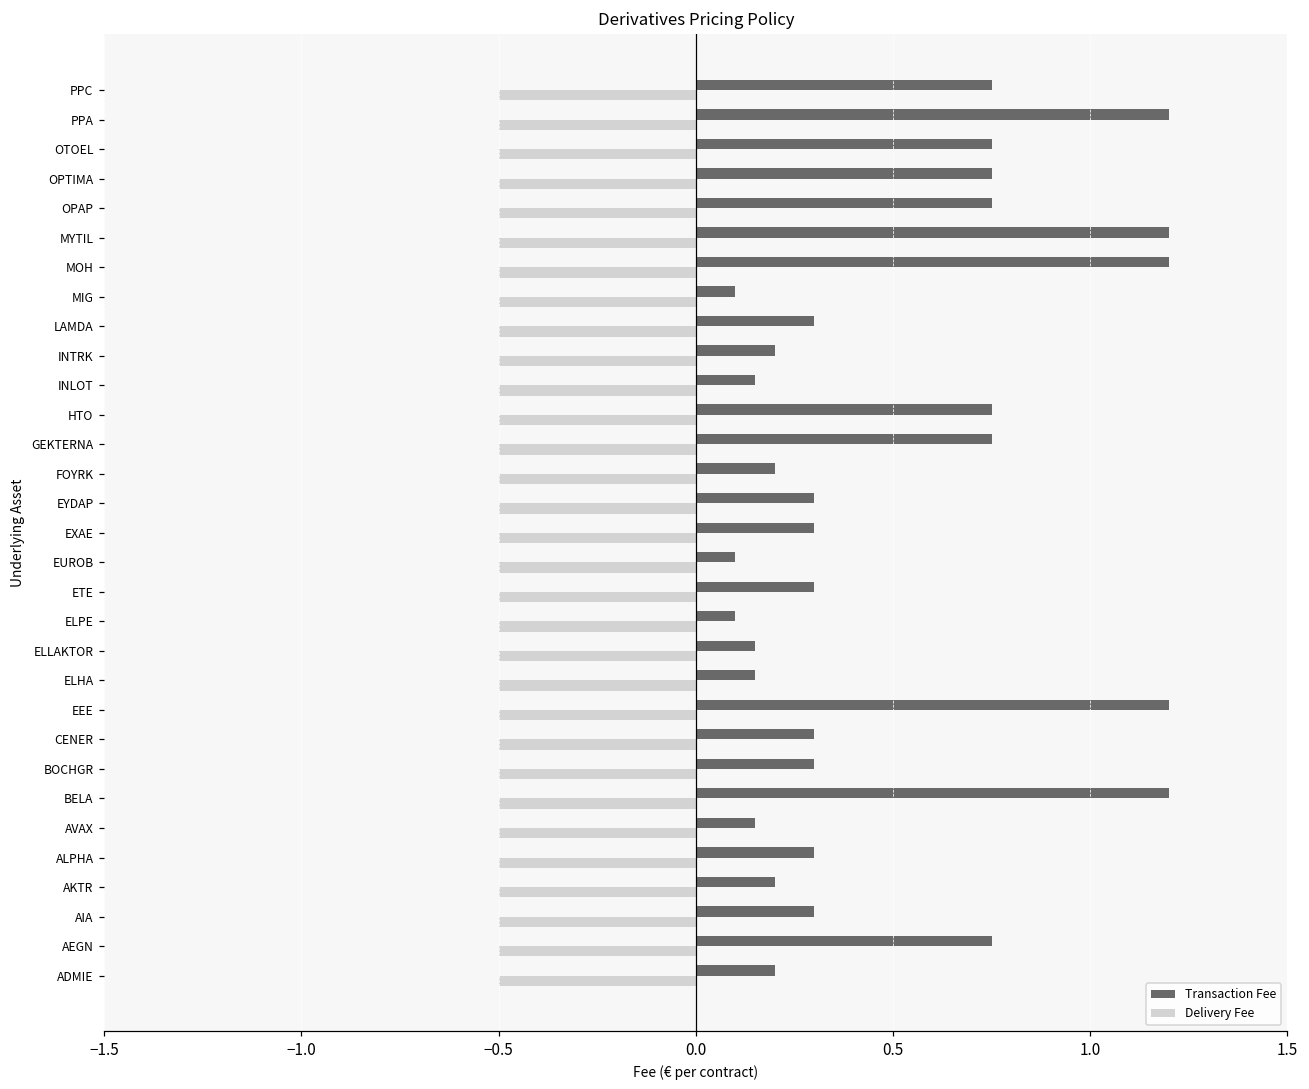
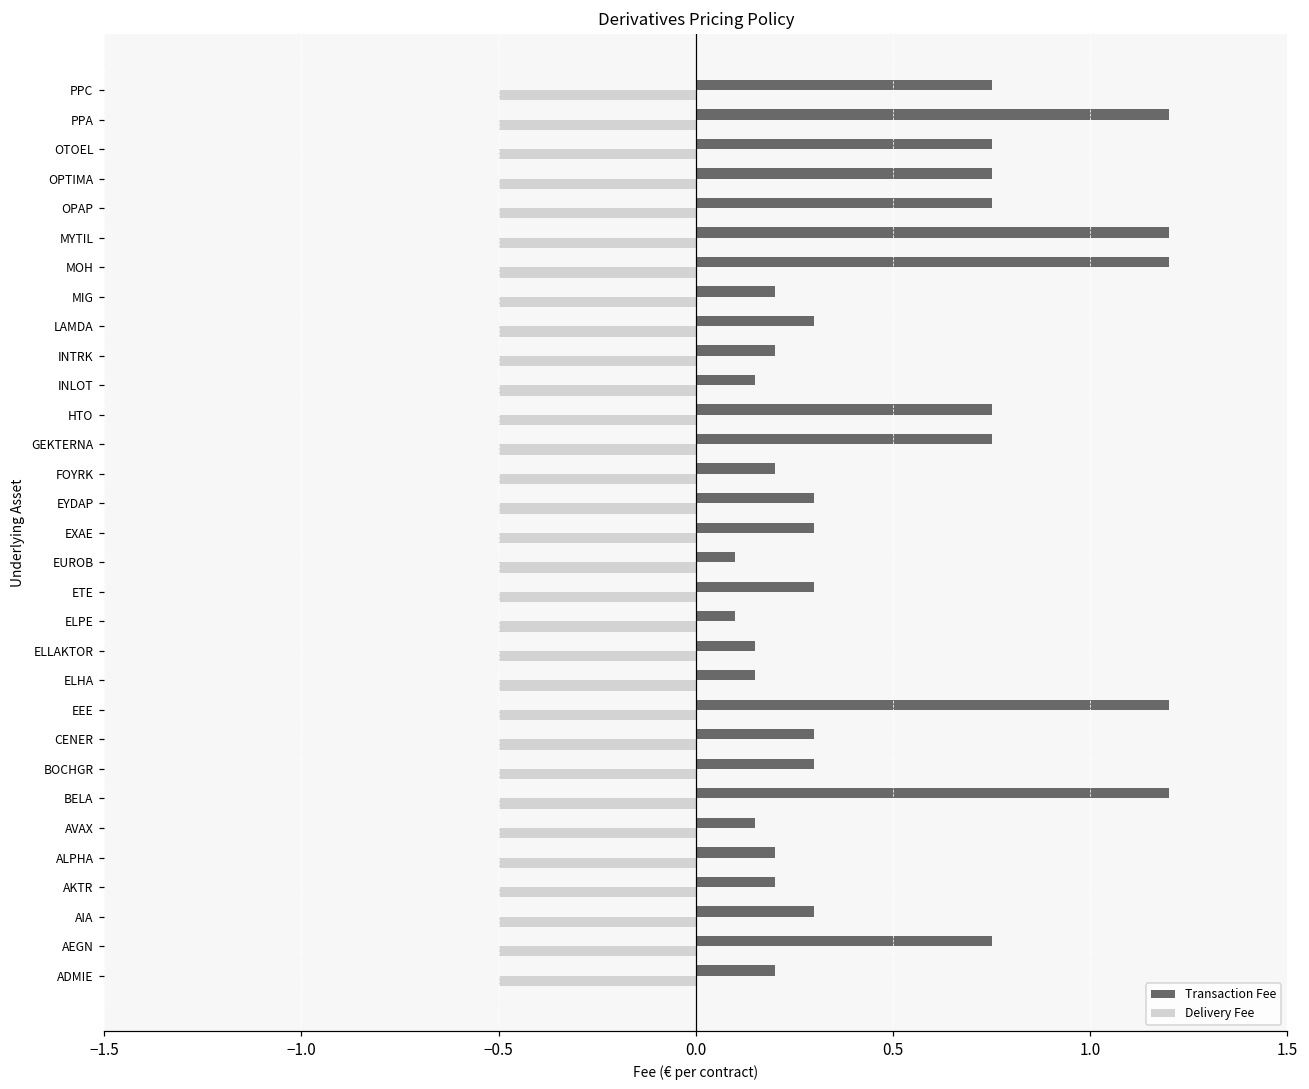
Transaction Fee, MIG: 0.1 -> 0.2
Transaction Fee, ALPHA: 0.3 -> 0.2
